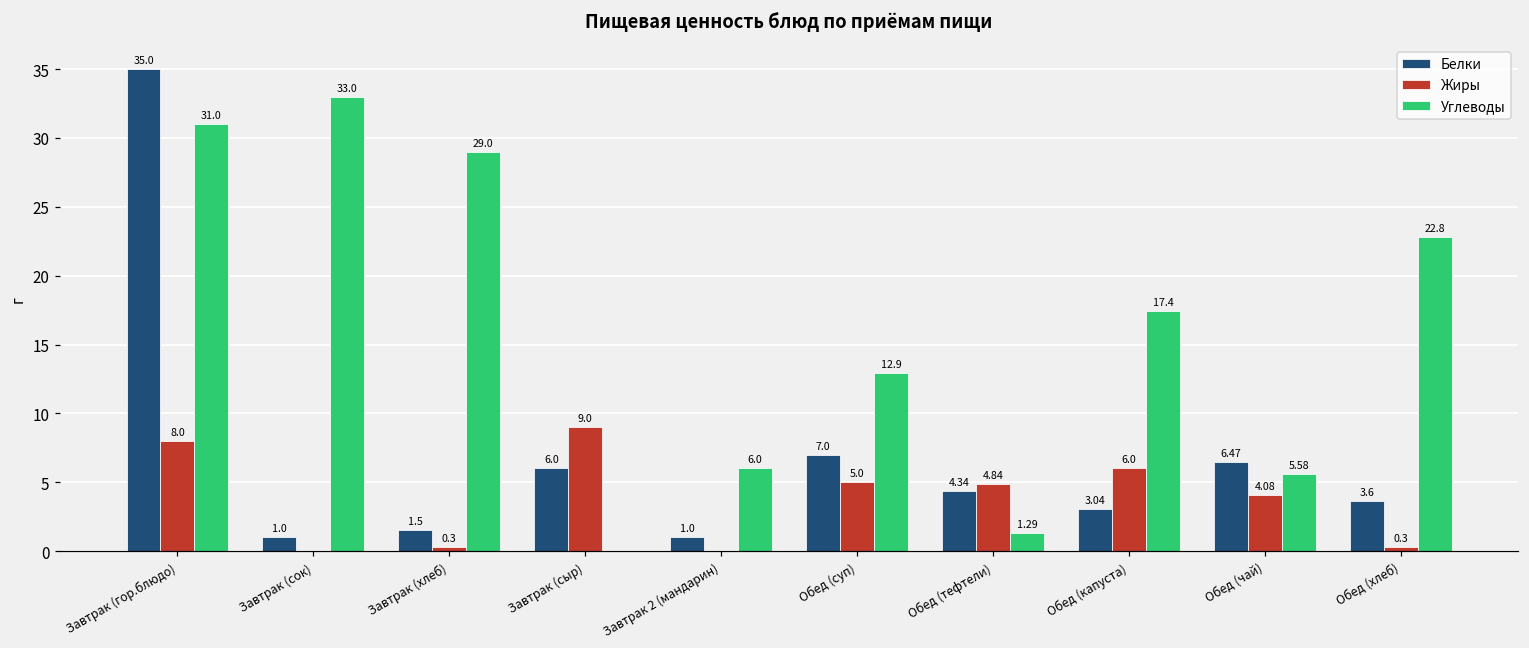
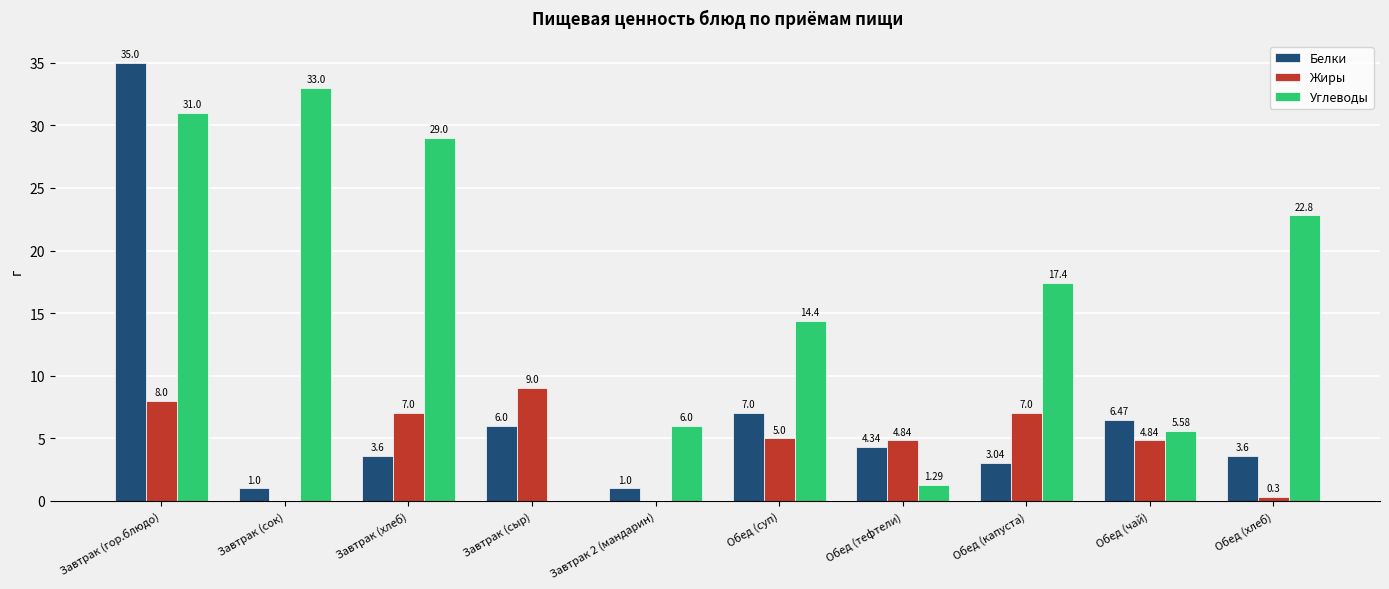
Белки, Завтрак (хлеб): 1.5 -> 3.6
Жиры, Завтрак (хлеб): 0.3 -> 7.0
Углеводы, Обед (суп): 12.9 -> 14.4
Жиры, Обед (капуста): 6.0 -> 7.0
Жиры, Обед (чай): 4.08 -> 4.84
